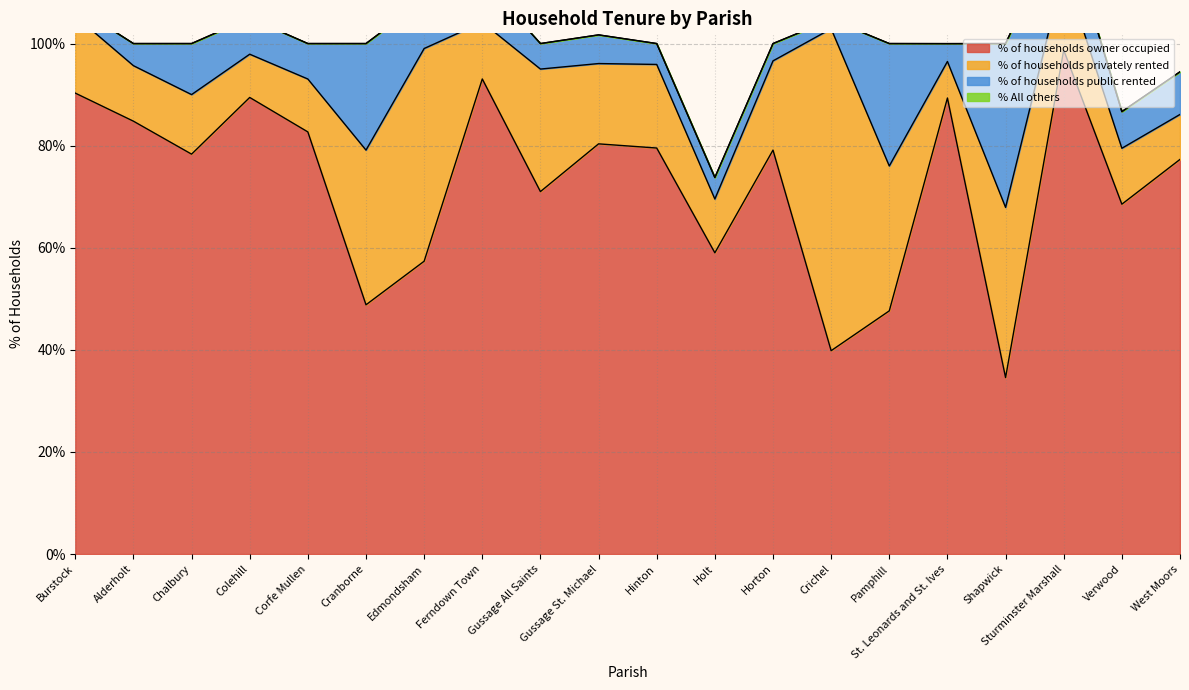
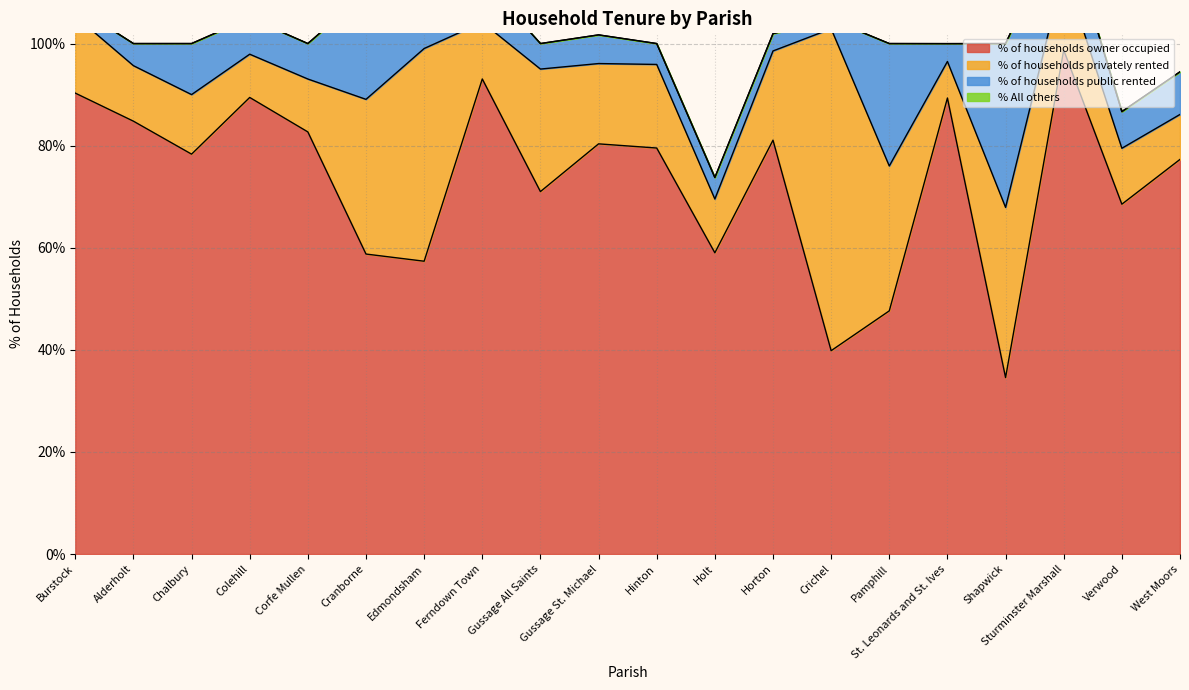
% of households owner occupied, Cranborne: 49% -> 59%
% of households owner occupied, Horton: 79% -> 81%
